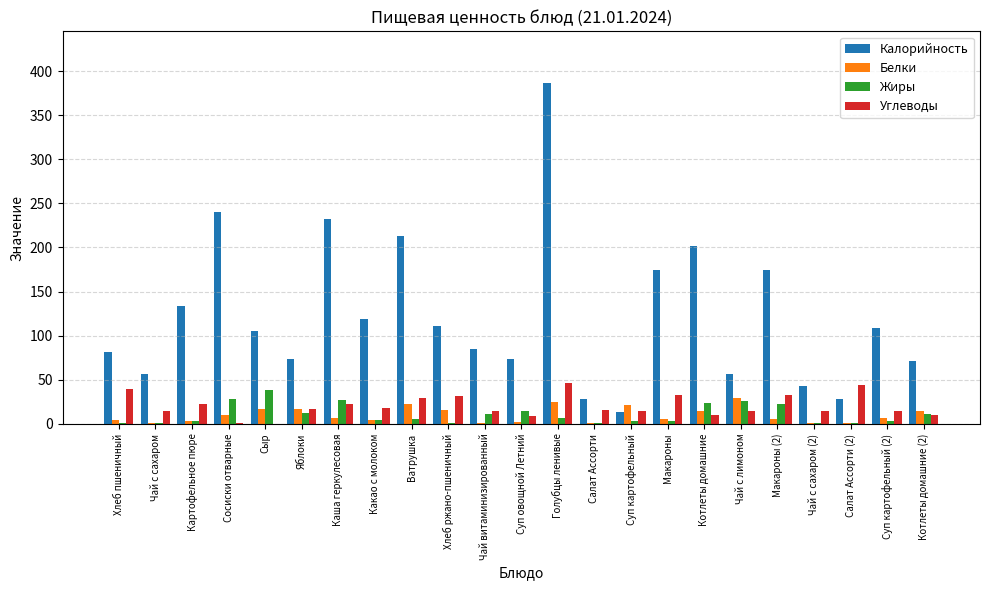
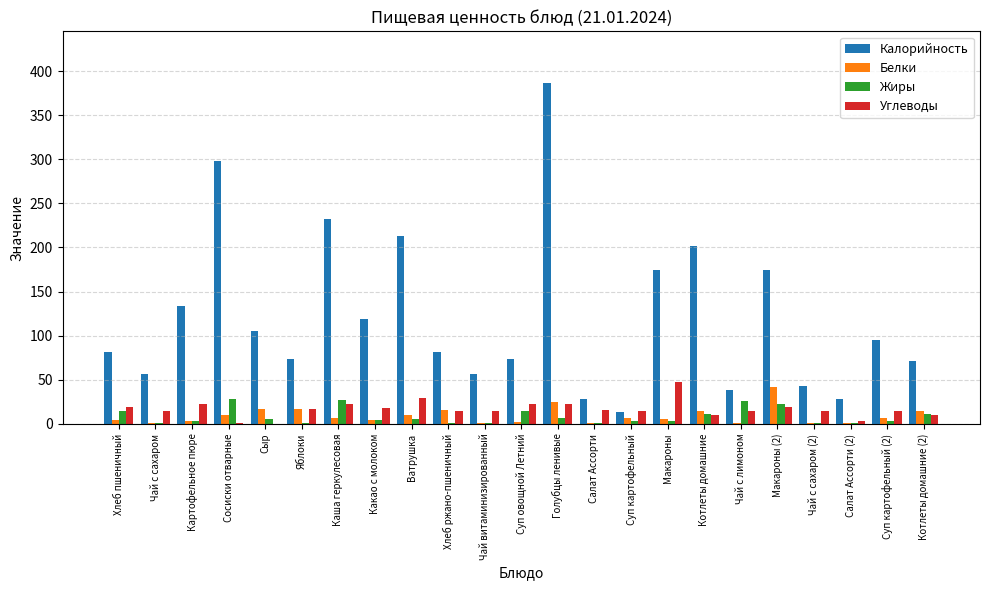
Жиры, Хлеб пшеничный: 0 -> 20
Углеводы, Хлеб пшеничный: 40 -> 20
Калорийность, Сосиски отварные: 240 -> 300
Жиры, Сыр: 40 -> 10
Жиры, Яблоки: 10 -> 0
Белки, Ватрушка: 20 -> 10
Калорийность, Хлеб ржано-пшеничный: 110 -> 80
Углеводы, Хлеб ржано-пшеничный: 30 -> 20
Калорийность, Чай витаминизированный: 90 -> 60
Жиры, Чай витаминизированный: 10 -> 0
Углеводы, Суп овощной Летний: 10 -> 20
Углеводы, Голубцы ленивые: 50 -> 20
Белки, Суп картофельный: 20 -> 10
Углеводы, Макароны: 30 -> 50
Жиры, Котлеты домашние: 20 -> 10
Калорийность, Чай с лимоном: 60 -> 40
Белки, Чай с лимоном: 30 -> 0
Белки, Макароны (2): 10 -> 40
Углеводы, Макароны (2): 30 -> 20
Углеводы, Салат Ассорти (2): 40 -> 0
Калорийность, Суп картофельный (2): 110 -> 100
